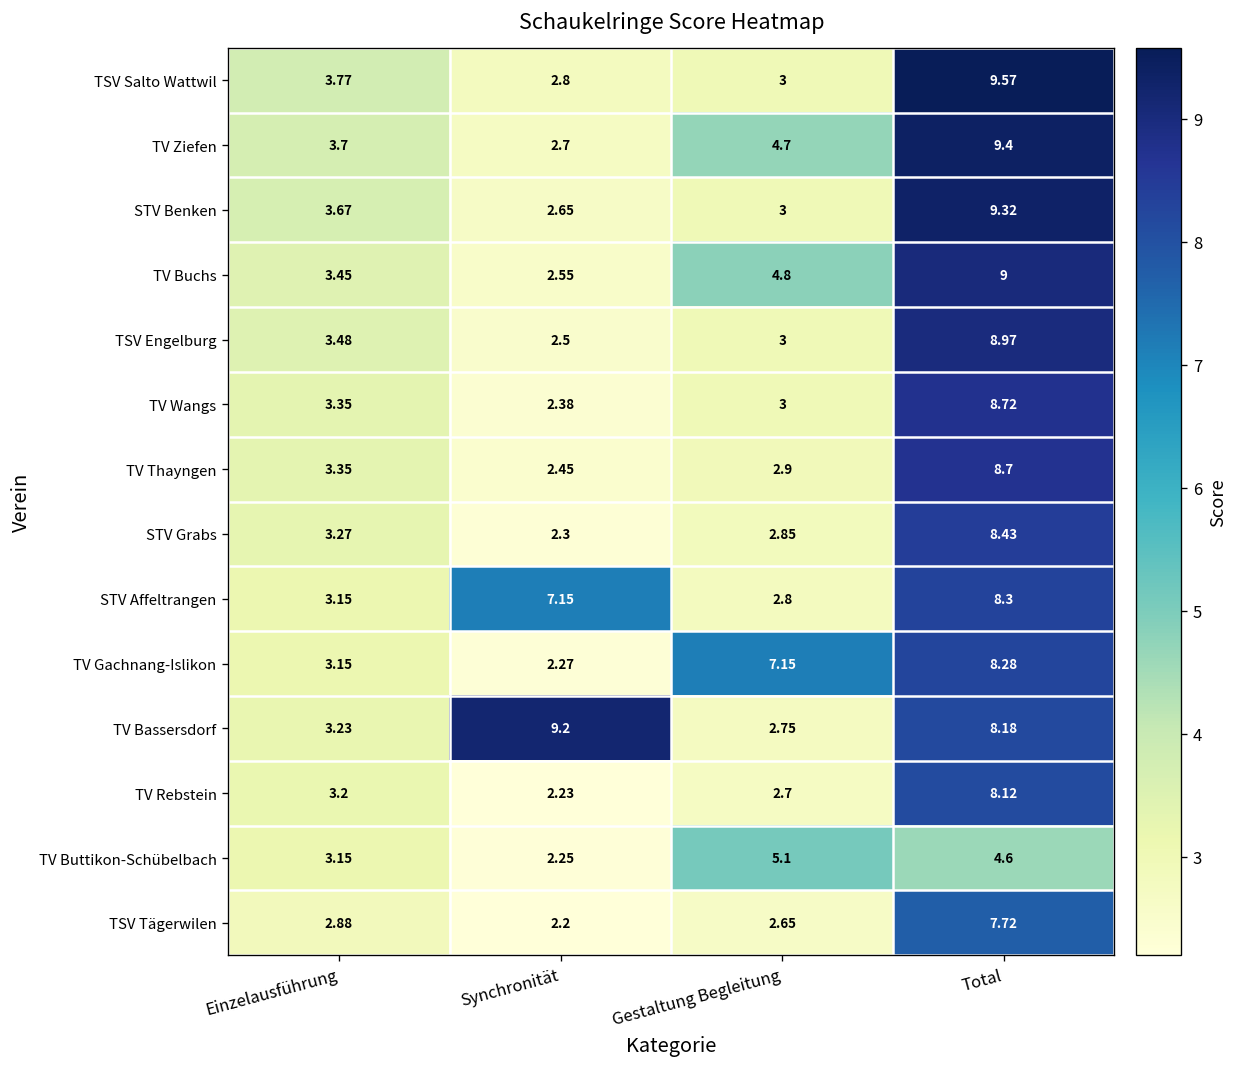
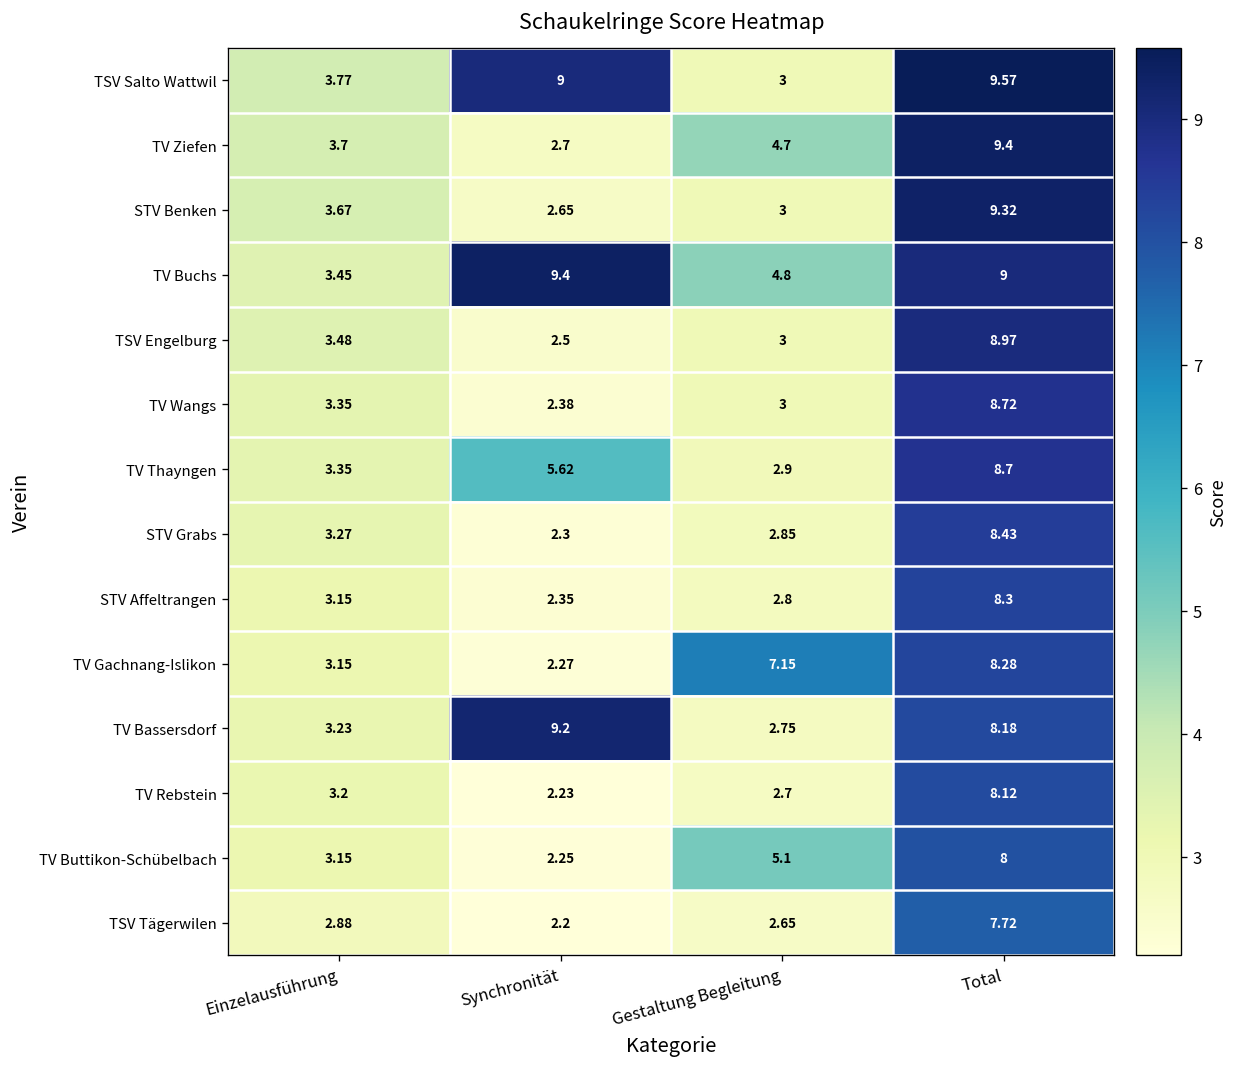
TSV Salto Wattwil, Synchronität: 2.8 -> 9
TV Buchs, Synchronität: 2.55 -> 9.4
TV Thayngen, Synchronität: 2.45 -> 5.62
STV Affeltrangen, Synchronität: 7.15 -> 2.35
TV Buttikon-Schübelbach, Total: 4.6 -> 8
